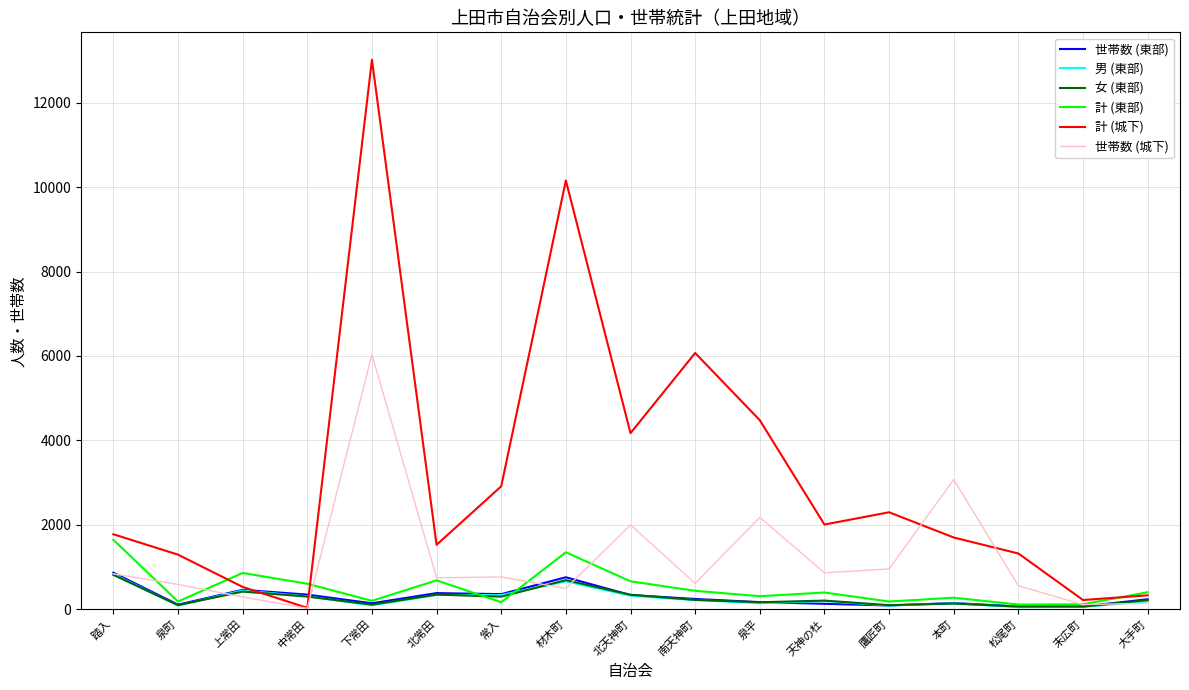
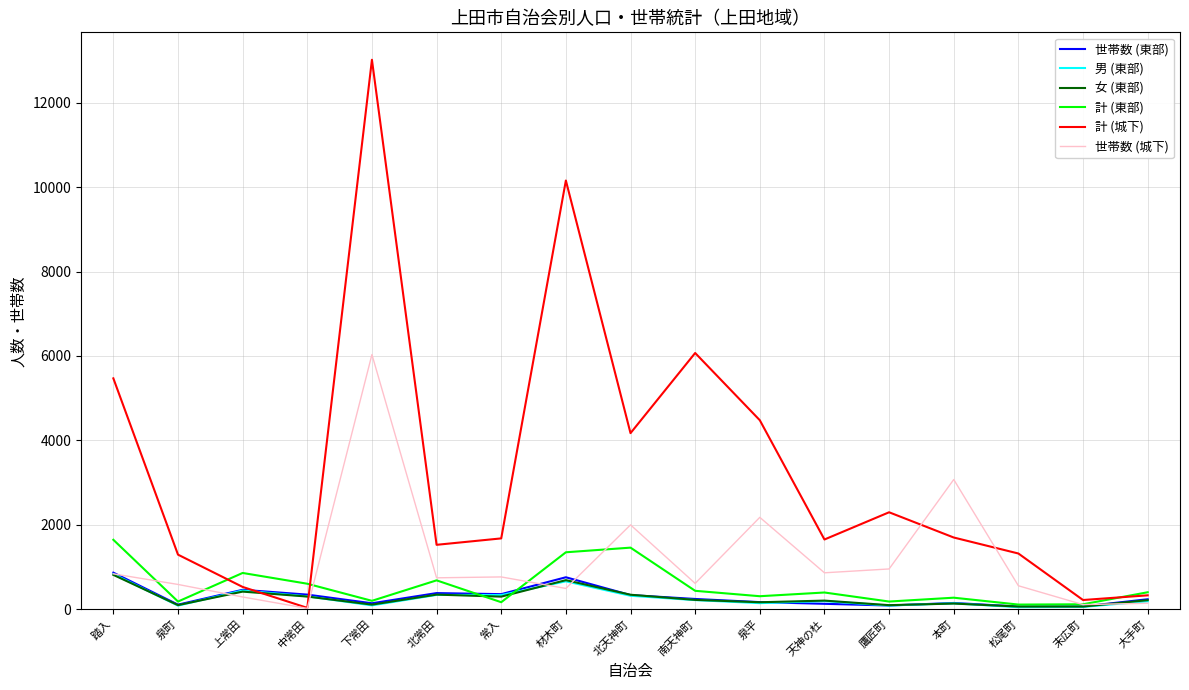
計 (城下), 踏入: 1800 -> 5500
計 (城下), 常入: 2900 -> 1700
計 (東部), 北天神町: 700 -> 1500
計 (城下), 天神の杜: 2000 -> 1700
